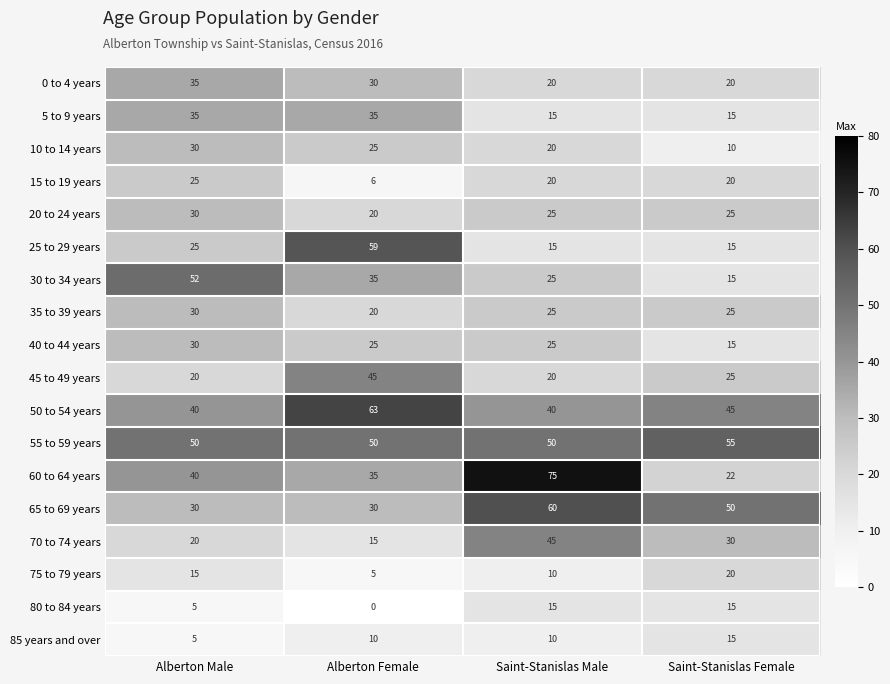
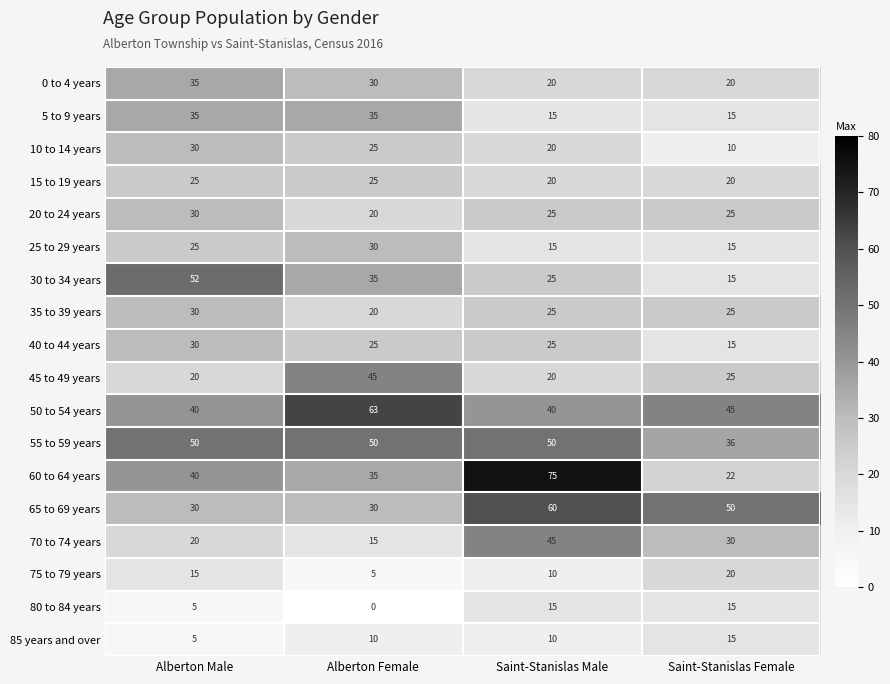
15 to 19 years, Alberton Female: 6 -> 25
25 to 29 years, Alberton Female: 59 -> 30
55 to 59 years, Saint-Stanislas Female: 55 -> 36
